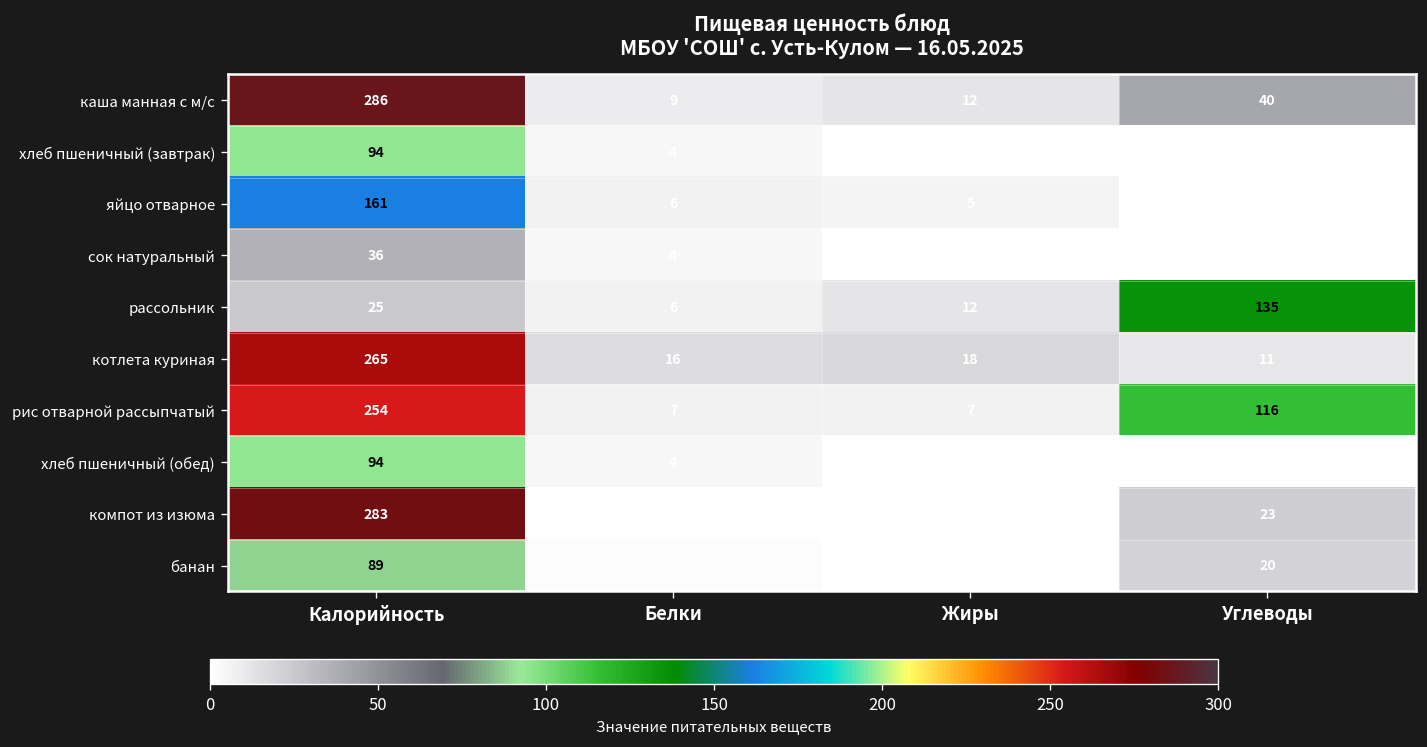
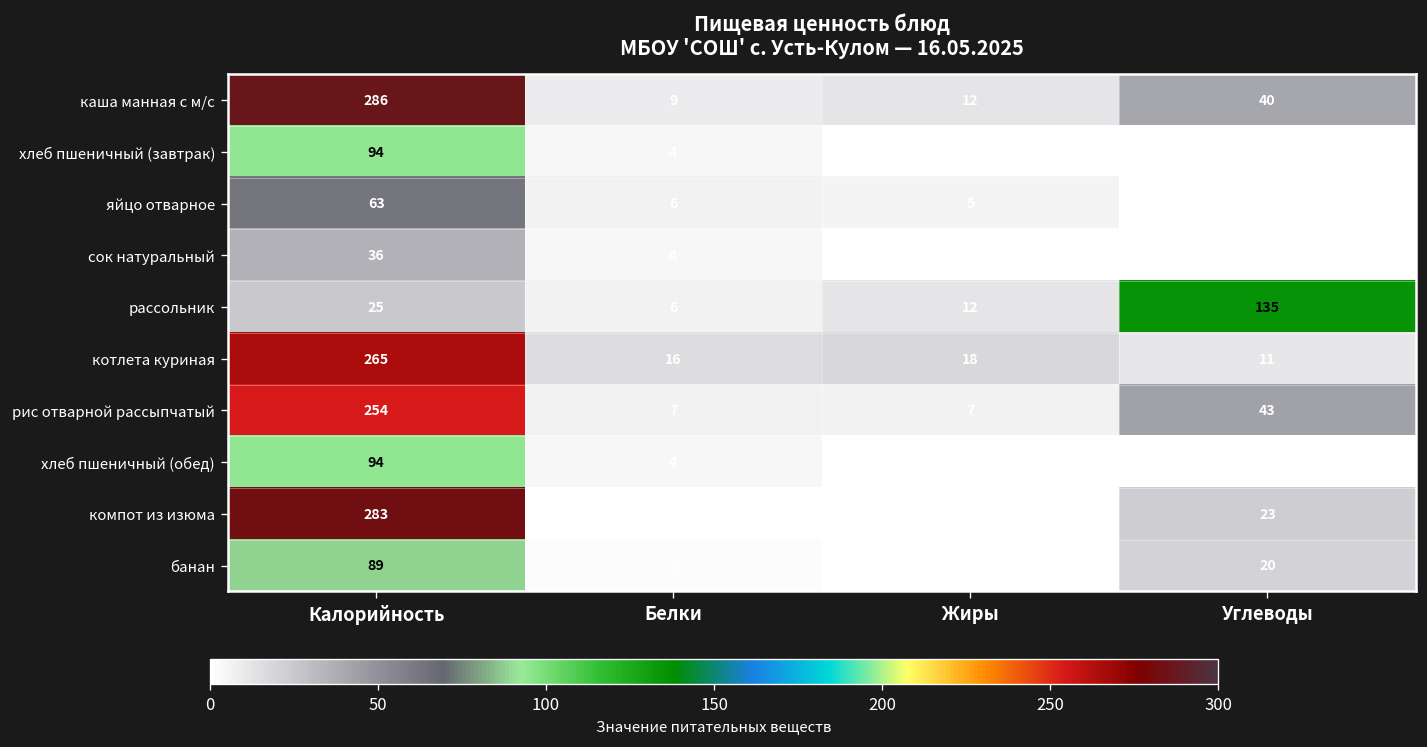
яйцо отварное, Калорийность: 161 -> 63
рис отварной рассыпчатый, Углеводы: 116 -> 43
